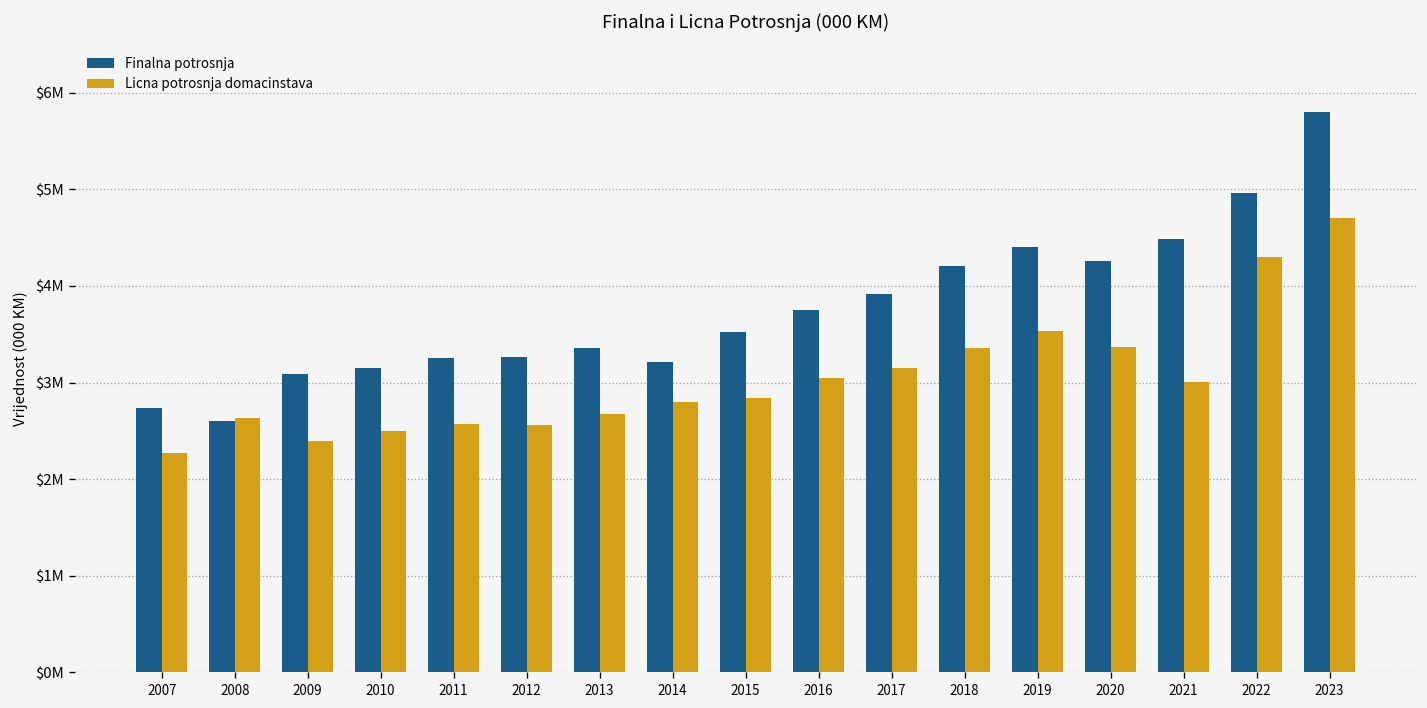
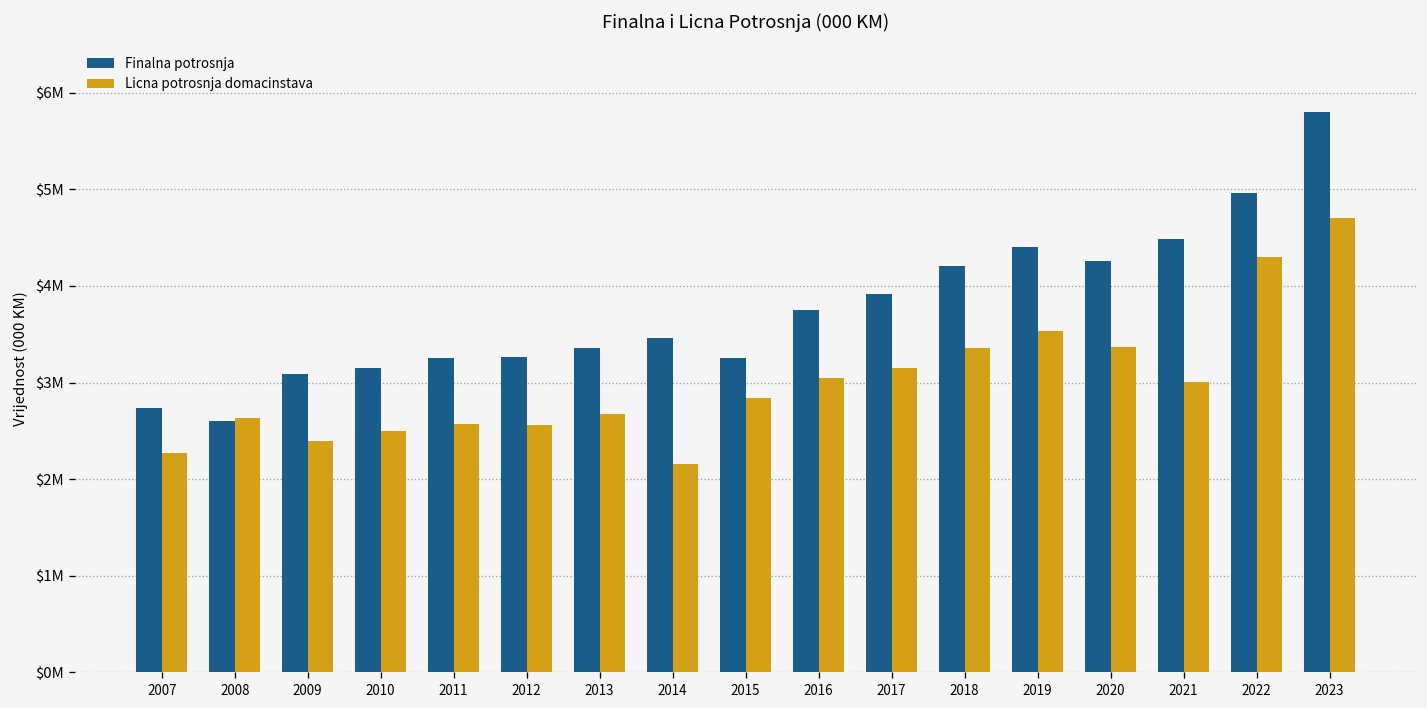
Finalna potrosnja, 2014: $3200000 -> $3500000
Licna potrosnja domacinstava, 2014: $2800000 -> $2200000
Finalna potrosnja, 2015: $3500000 -> $3300000
